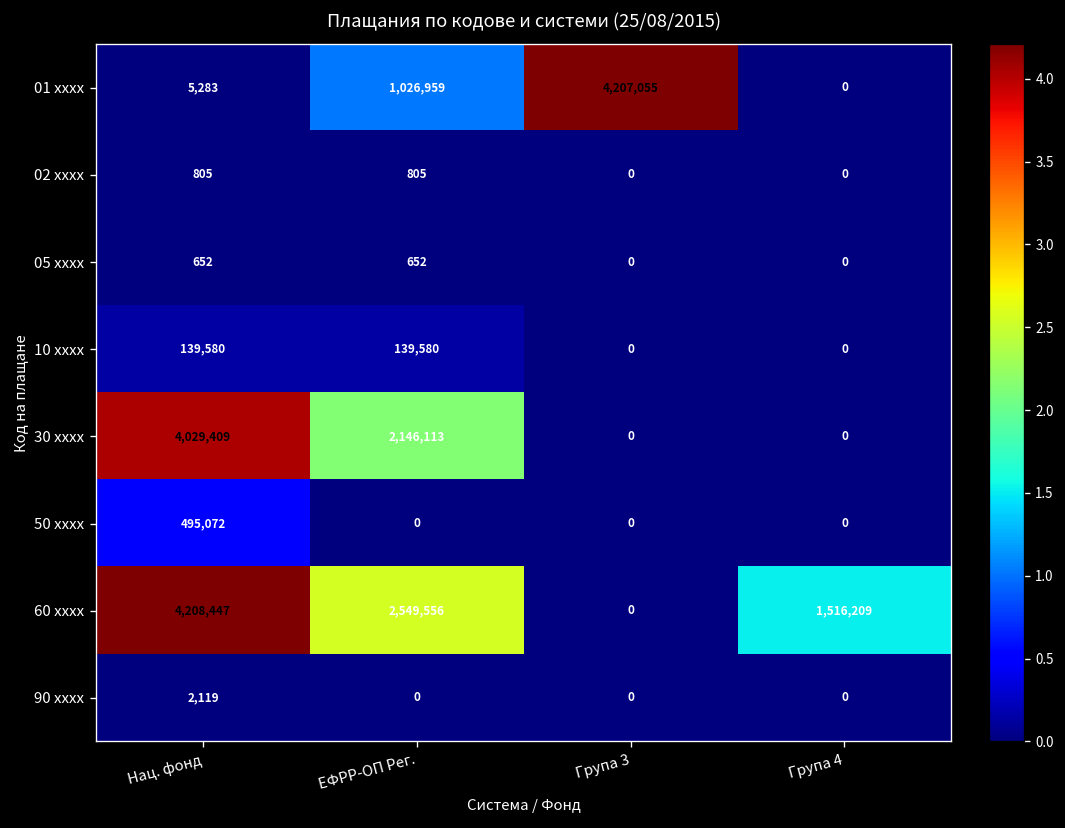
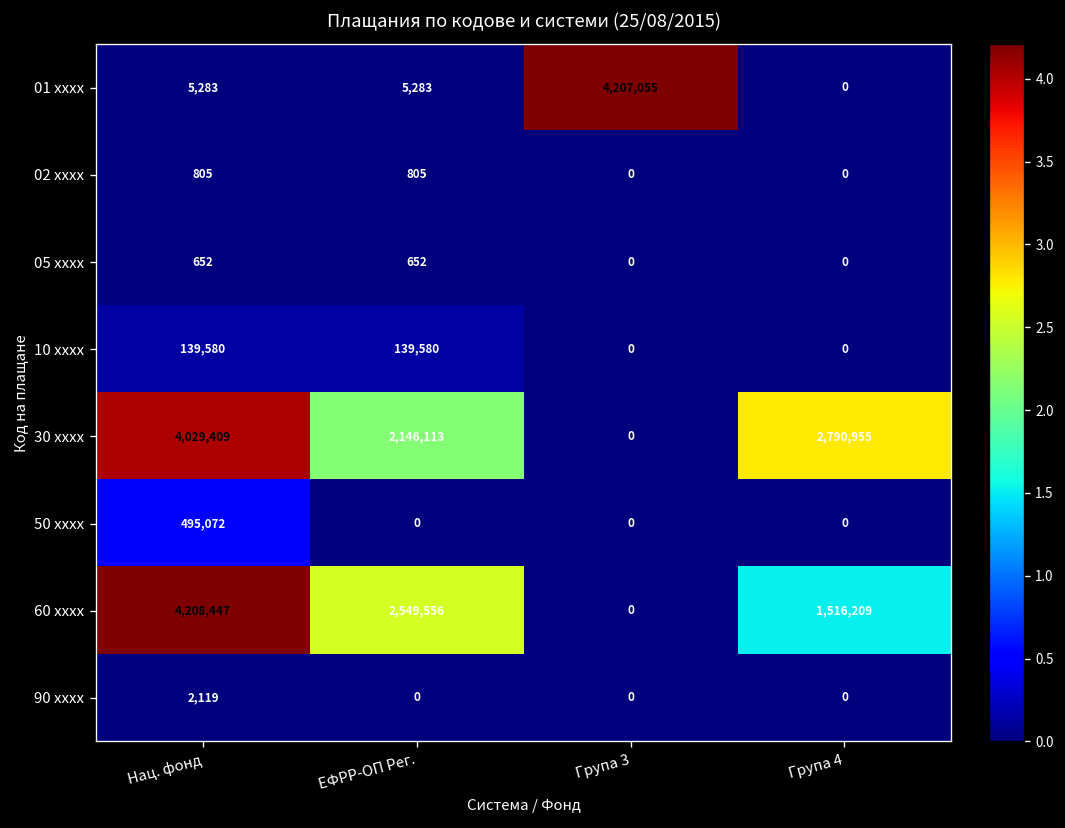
01 xxxx, ЕФРР-ОП Рег.: 1,026,959 -> 5,283
30 xxxx, Група 4: 0 -> 2,790,955
